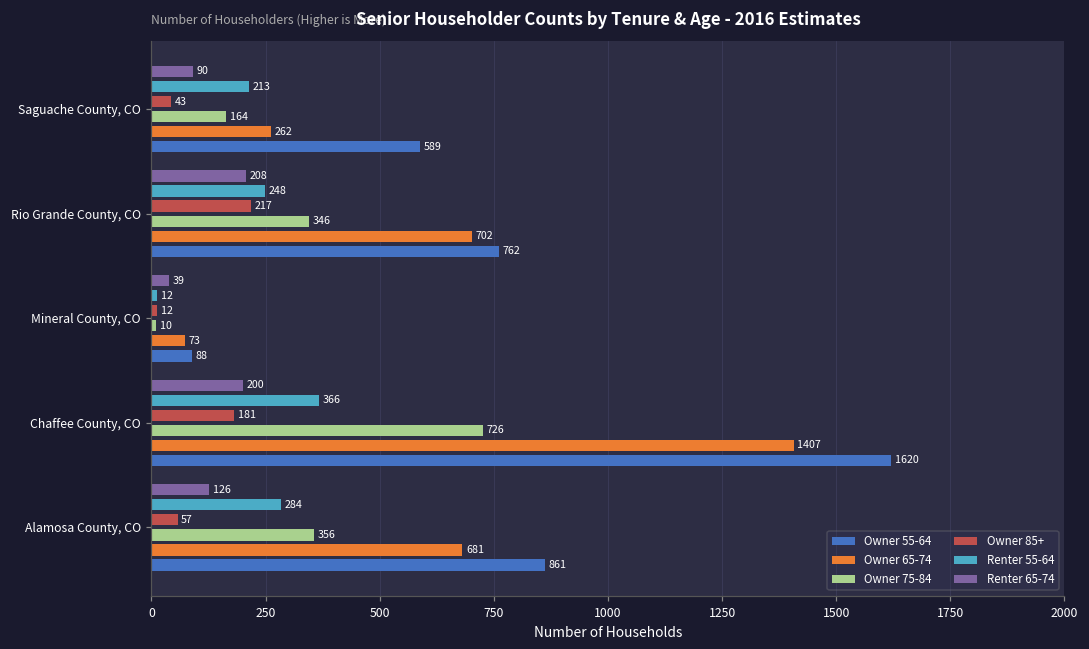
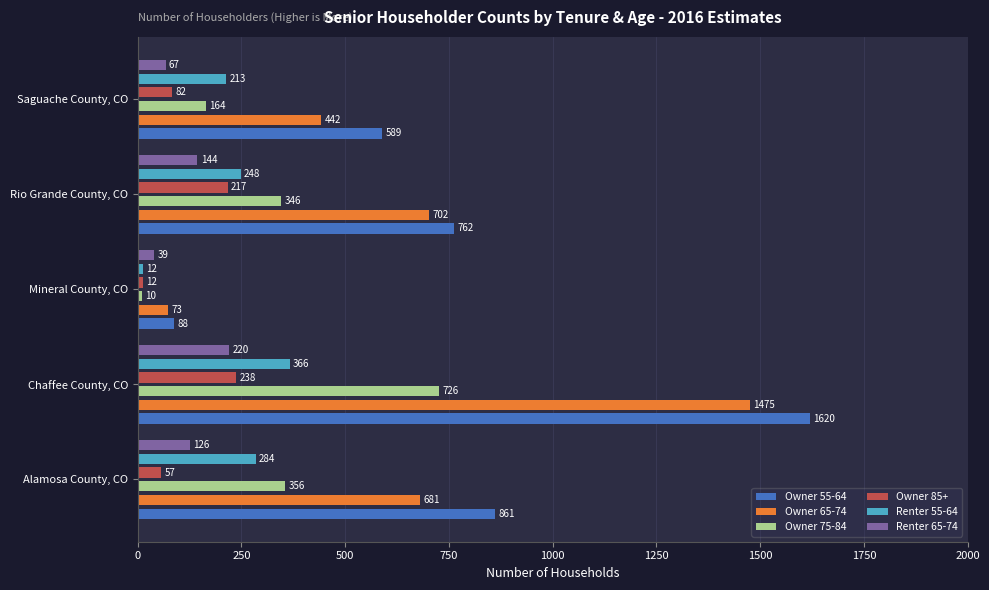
Renter 65-74, Saguache County, CO: 90 -> 67
Owner 85+, Saguache County, CO: 43 -> 82
Owner 65-74, Saguache County, CO: 262 -> 442
Renter 65-74, Rio Grande County, CO: 208 -> 144
Renter 65-74, Chaffee County, CO: 200 -> 220
Owner 85+, Chaffee County, CO: 181 -> 238
Owner 65-74, Chaffee County, CO: 1407 -> 1475
